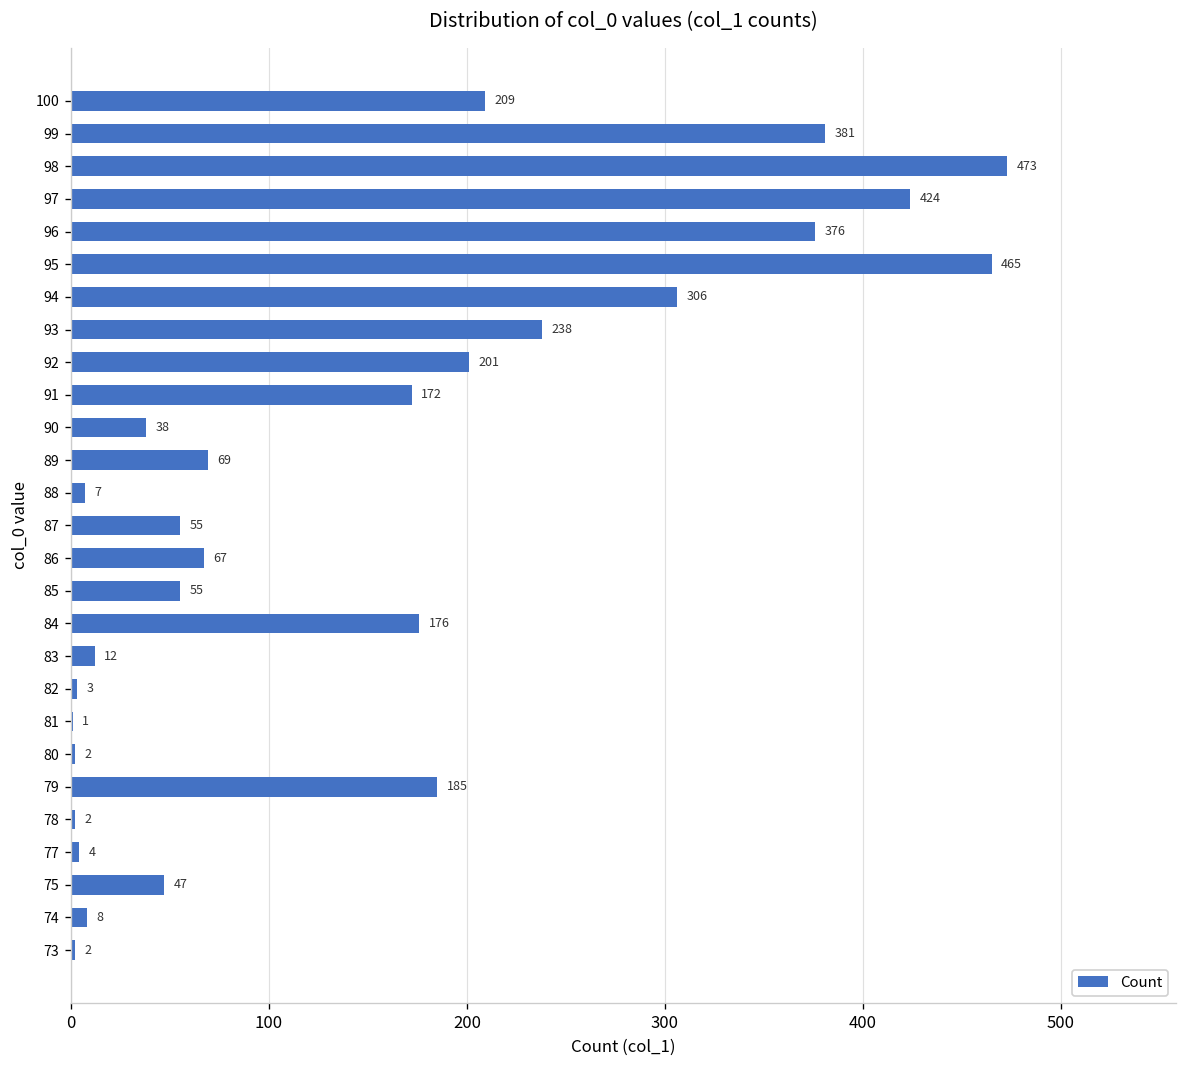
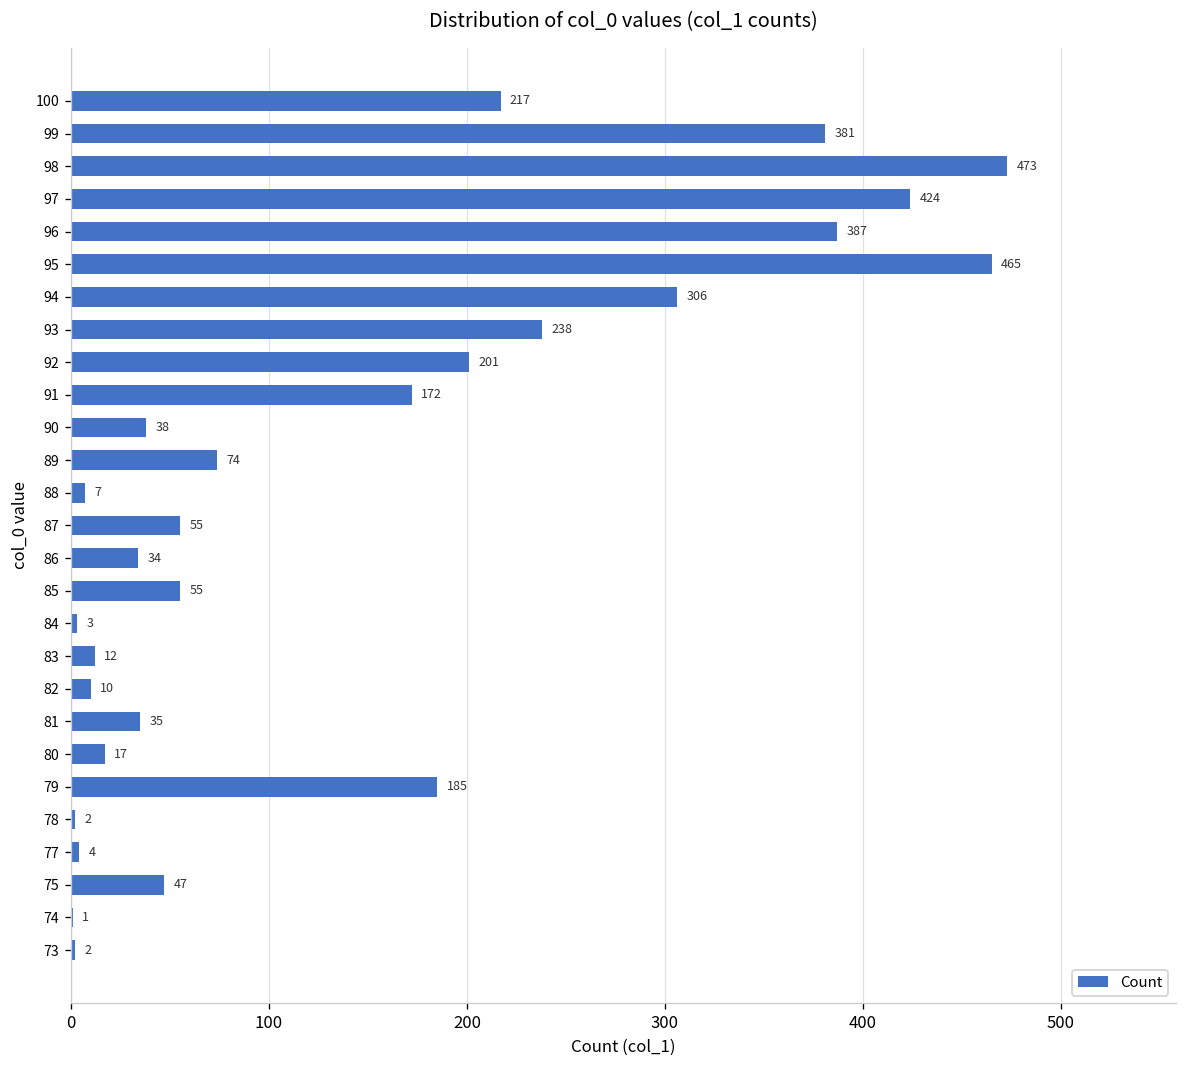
100: 209 -> 217
96: 376 -> 387
89: 69 -> 74
86: 67 -> 34
84: 176 -> 3
82: 3 -> 10
81: 1 -> 35
80: 2 -> 17
74: 8 -> 1
